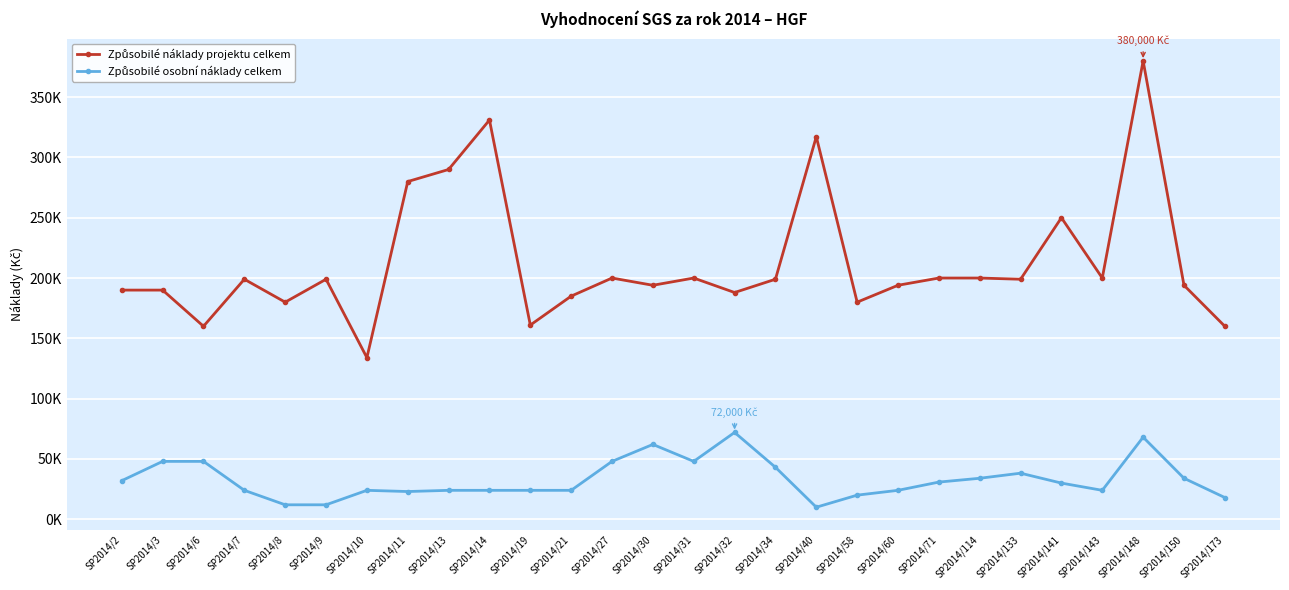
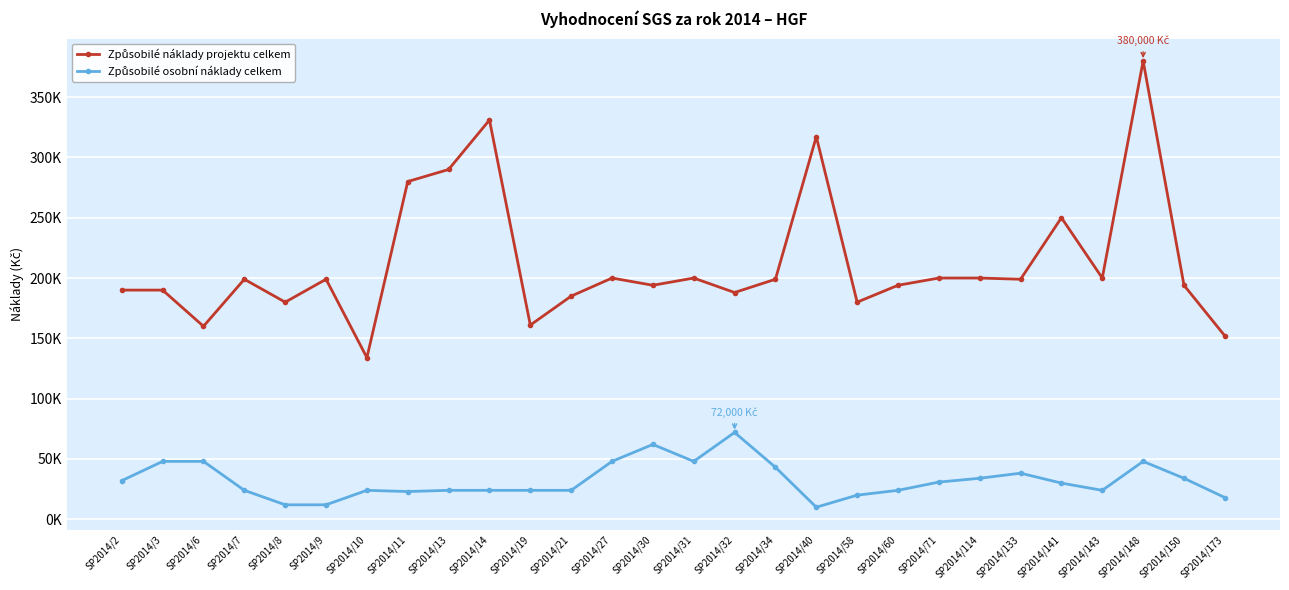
Způsobilé osobní náklady celkem, SP2014/148: 68000 -> 48000
Způsobilé náklady projektu celkem, SP2014/173: 160000 -> 152000
